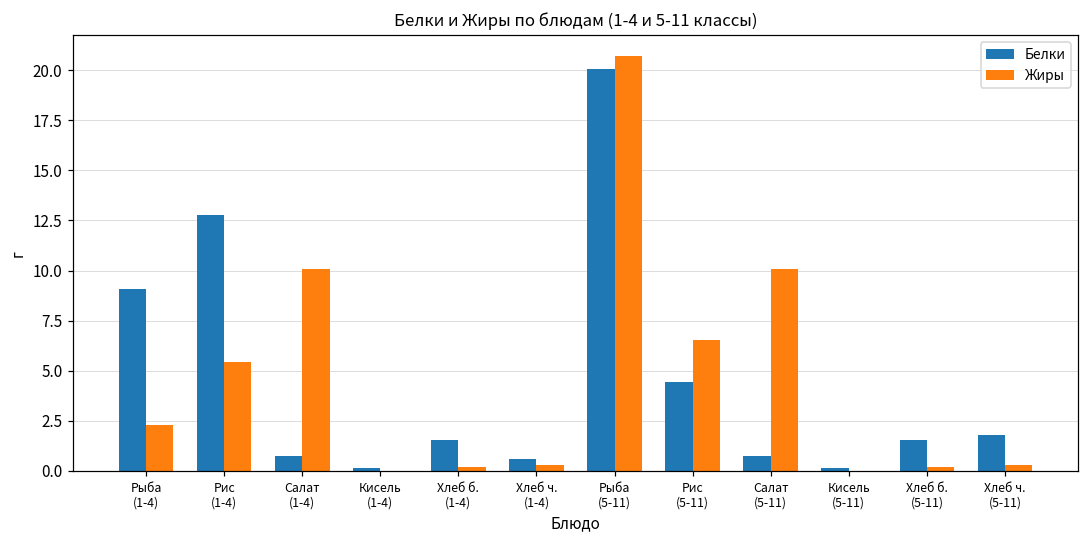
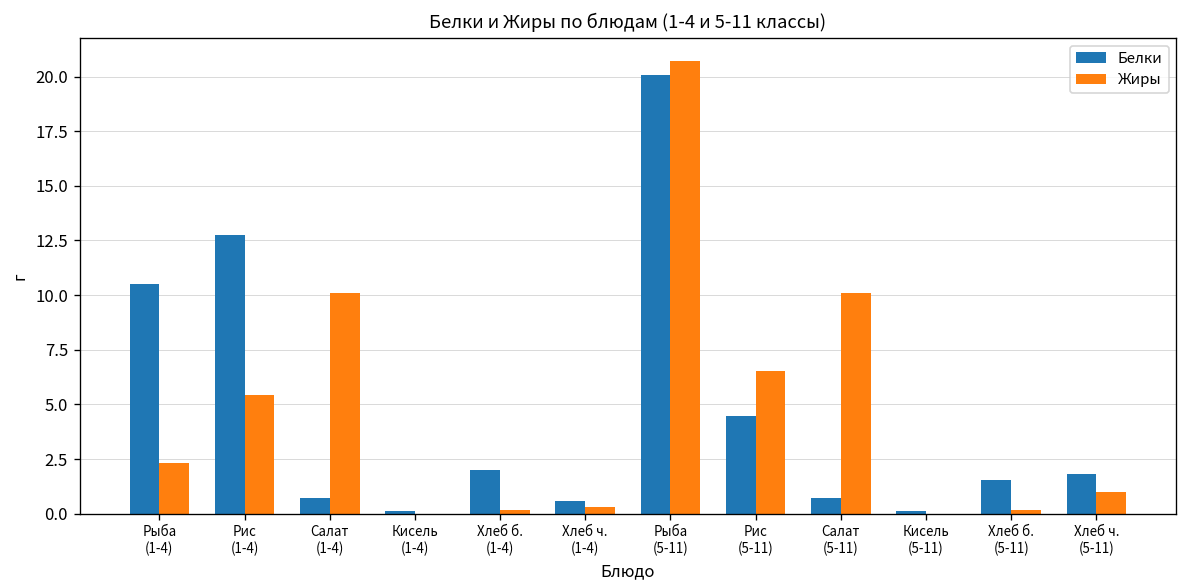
Белки, Рыба (1-4): 9.1 -> 10.5
Белки, Хлеб б. (1-4): 1.5 -> 2.0
Жиры, Хлеб ч. (5-11): 0.3 -> 1.0
